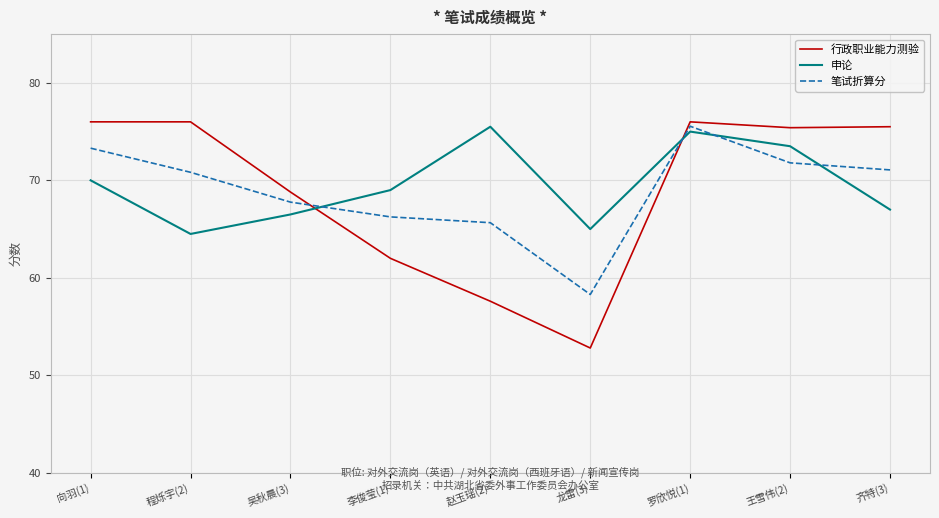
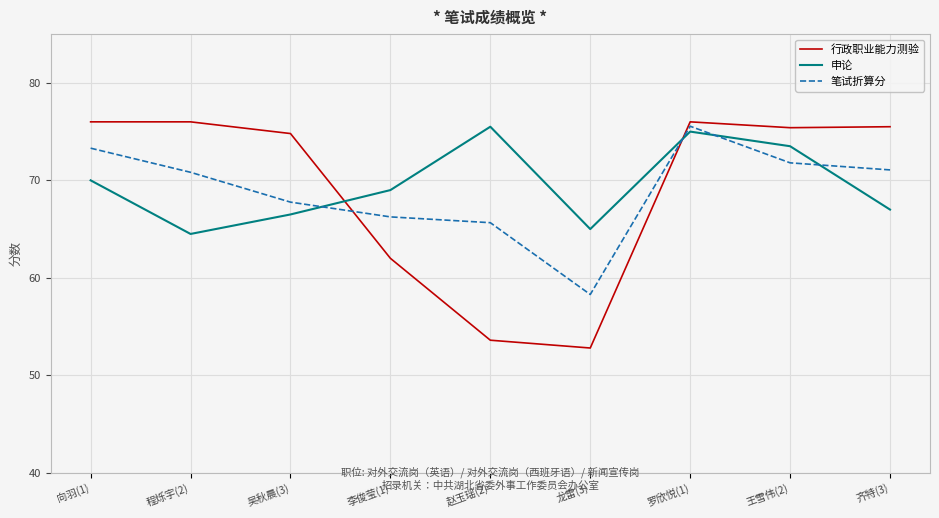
行政职业能力测验, 吴秋晨(3): 69 -> 75
行政职业能力测验, 赵玉瑶(2): 58 -> 54
